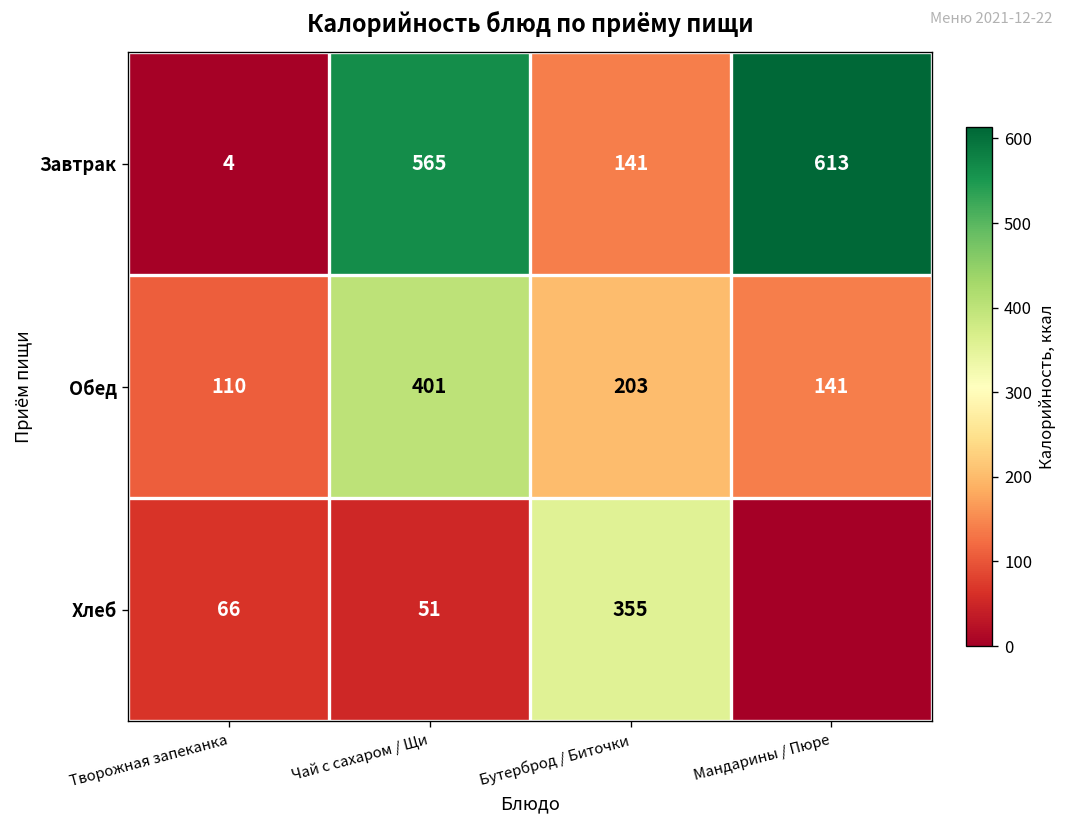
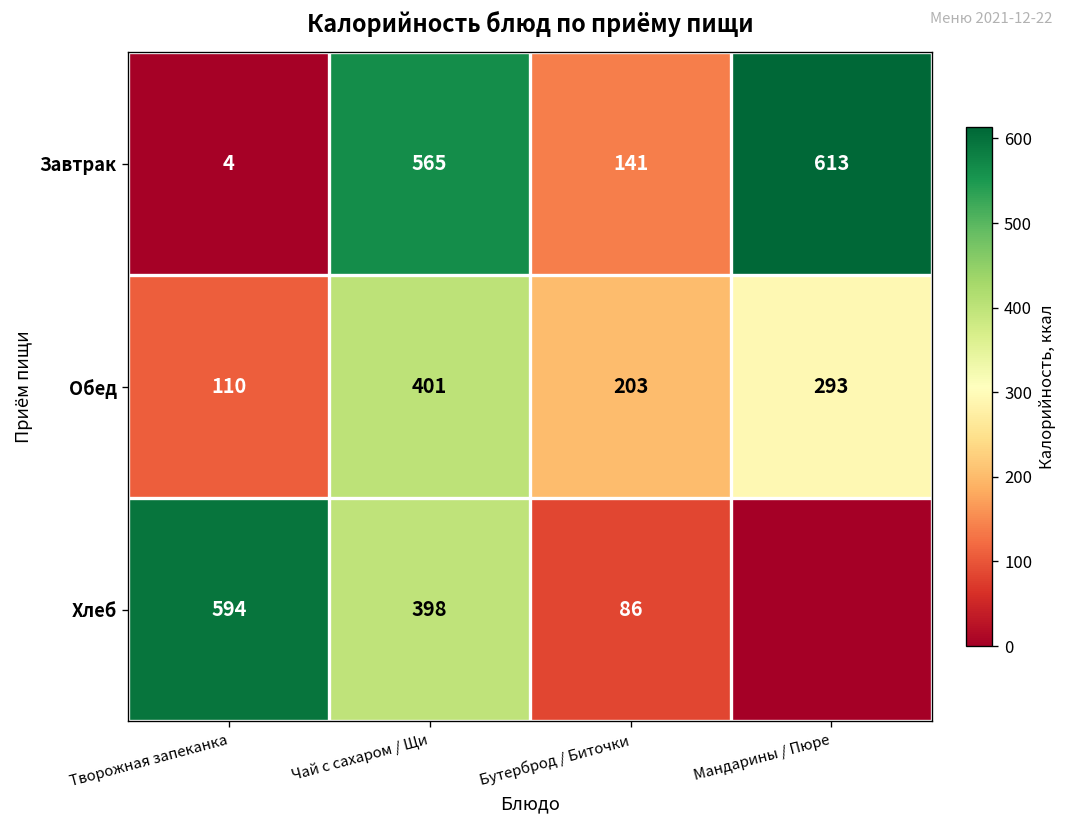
Обед, Мандарины / Пюре: 141 -> 293
Хлеб, Творожная запеканка: 66 -> 594
Хлеб, Чай с сахаром / Щи: 51 -> 398
Хлеб, Бутерброд / Биточки: 355 -> 86
